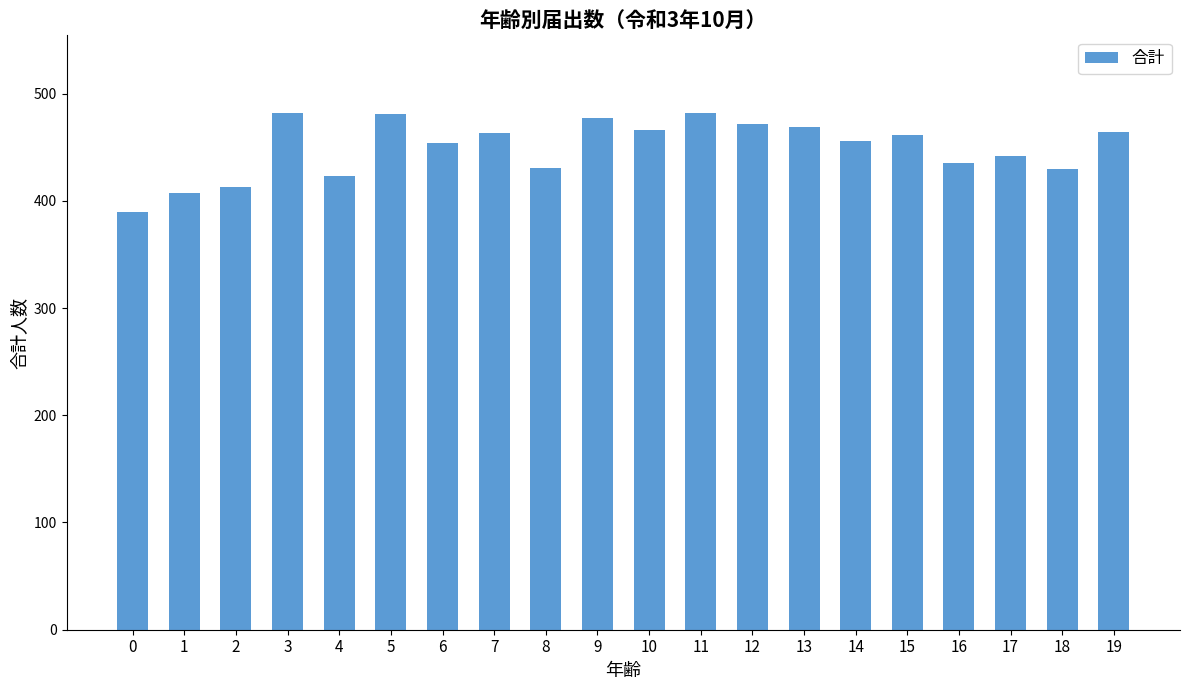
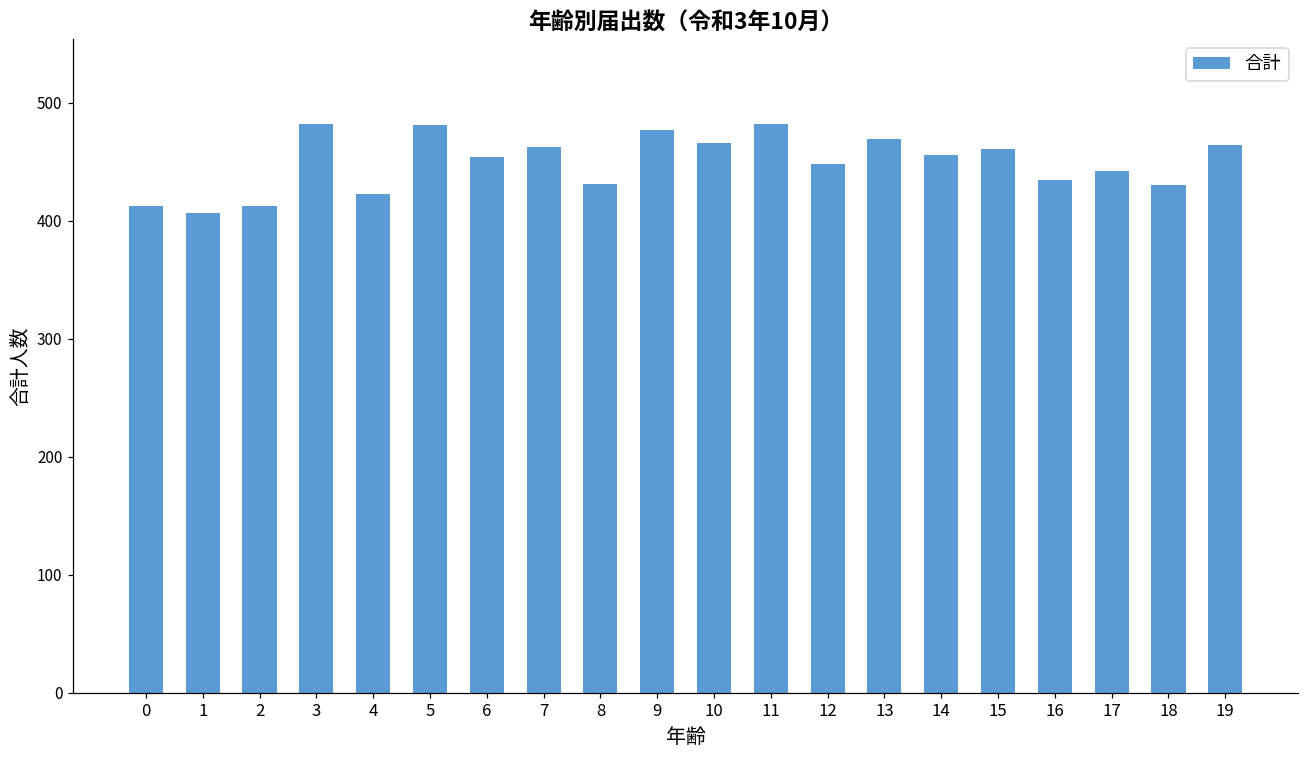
0: 390 -> 413
12: 472 -> 448
